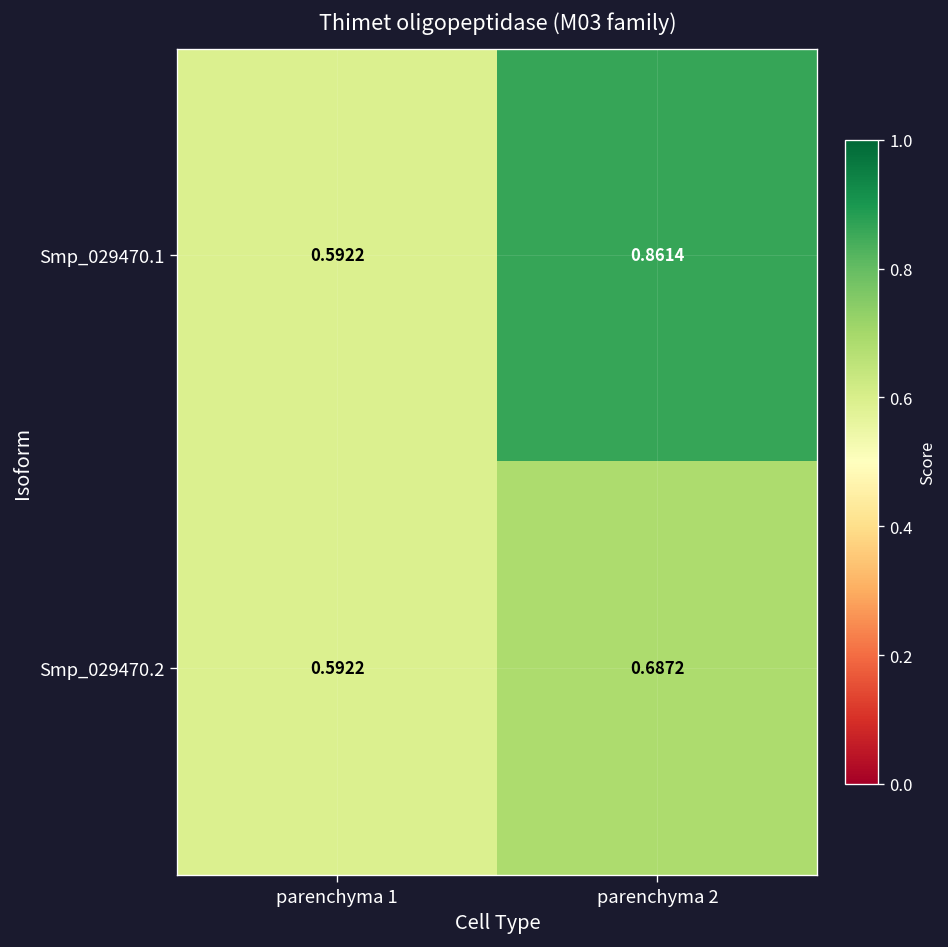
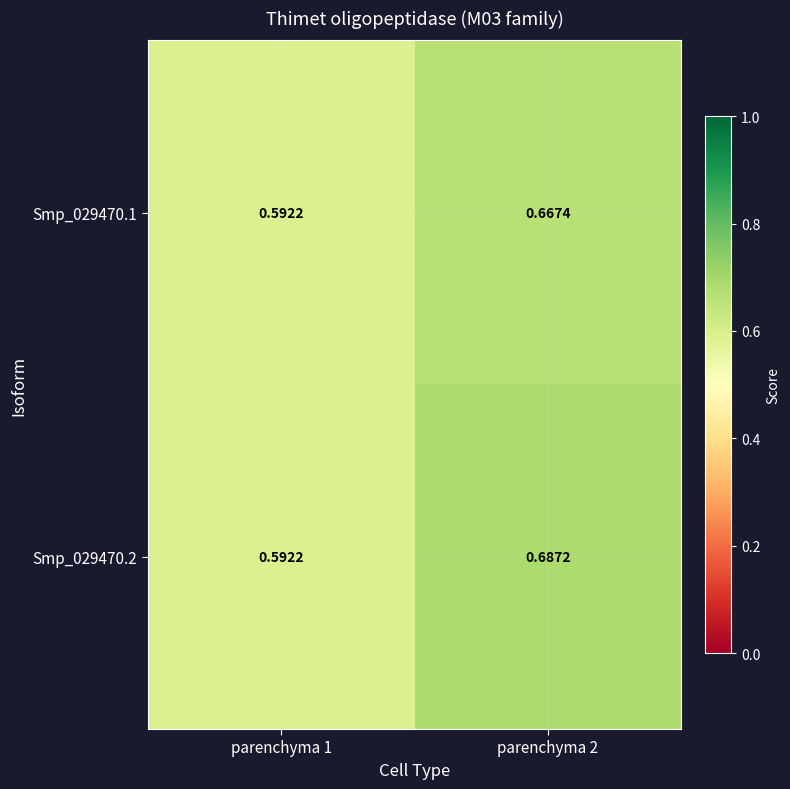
Smp_029470.1, parenchyma 2: 0.8614 -> 0.6674
